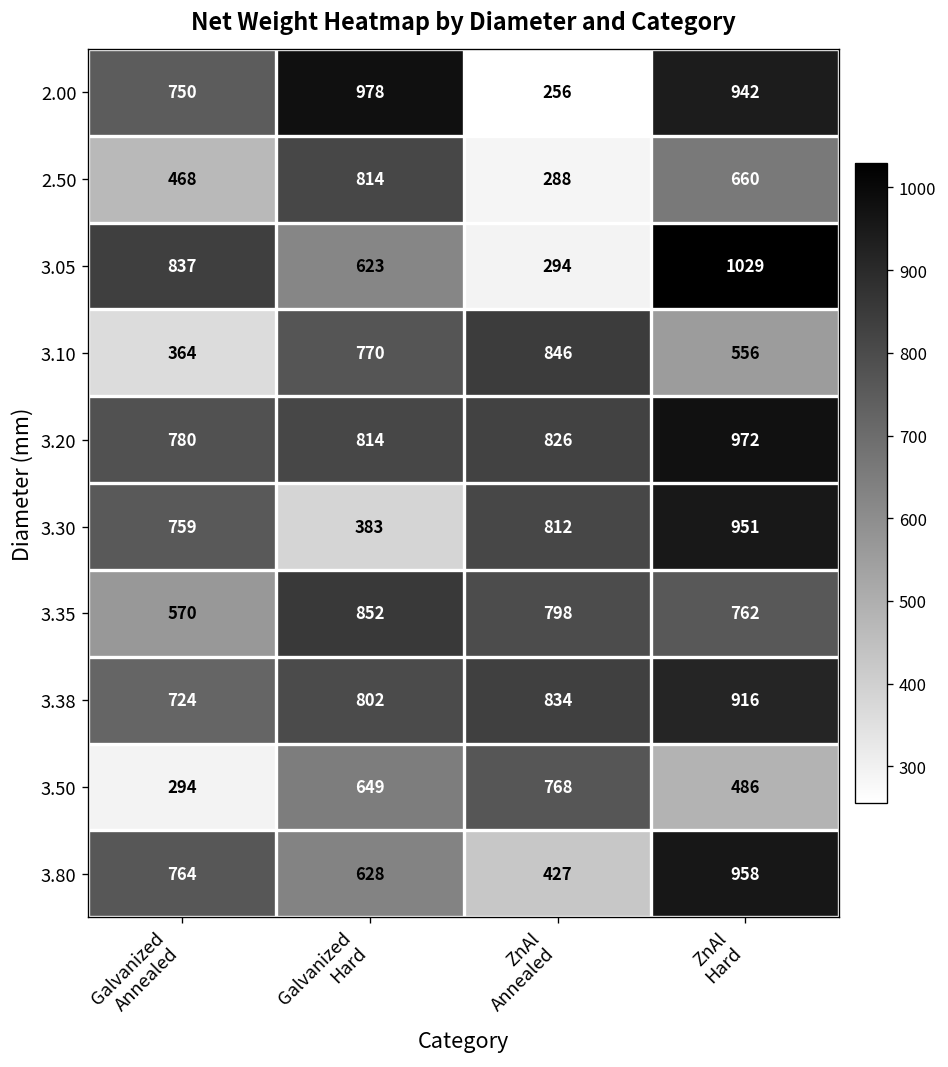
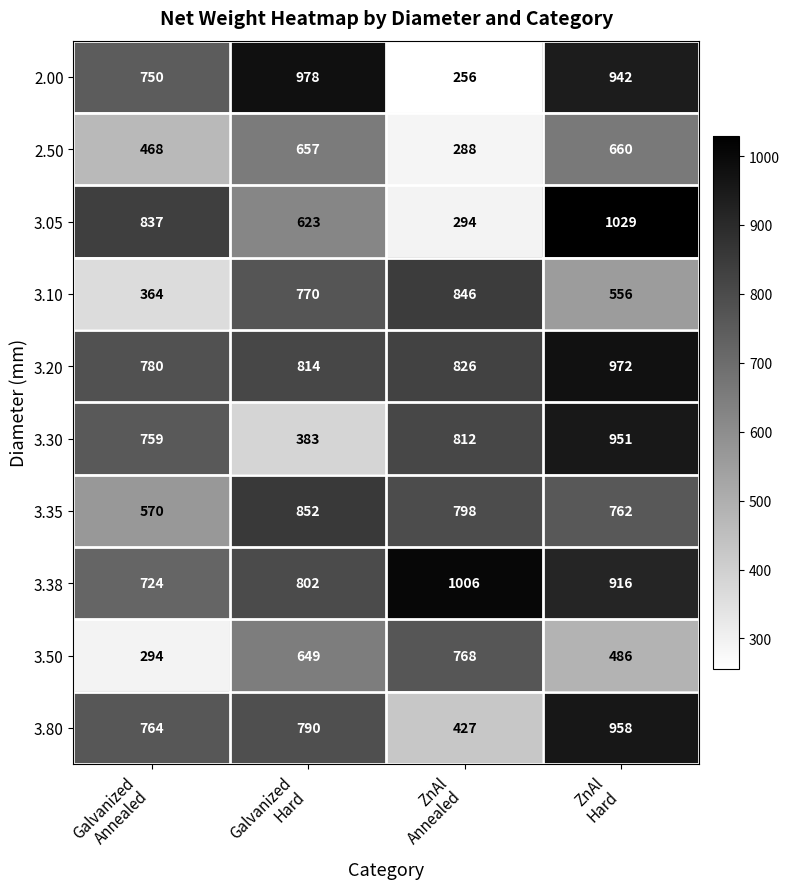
2.50, Galvanized Hard: 814 -> 657
3.38, ZnAl Annealed: 834 -> 1006
3.80, Galvanized Hard: 628 -> 790
